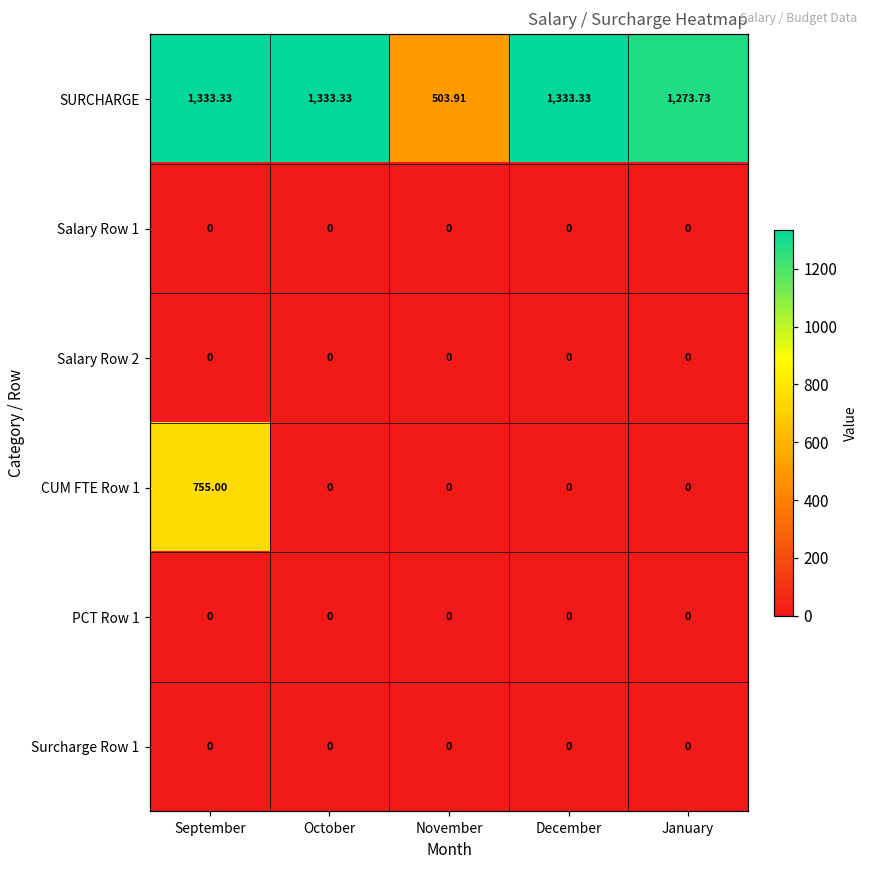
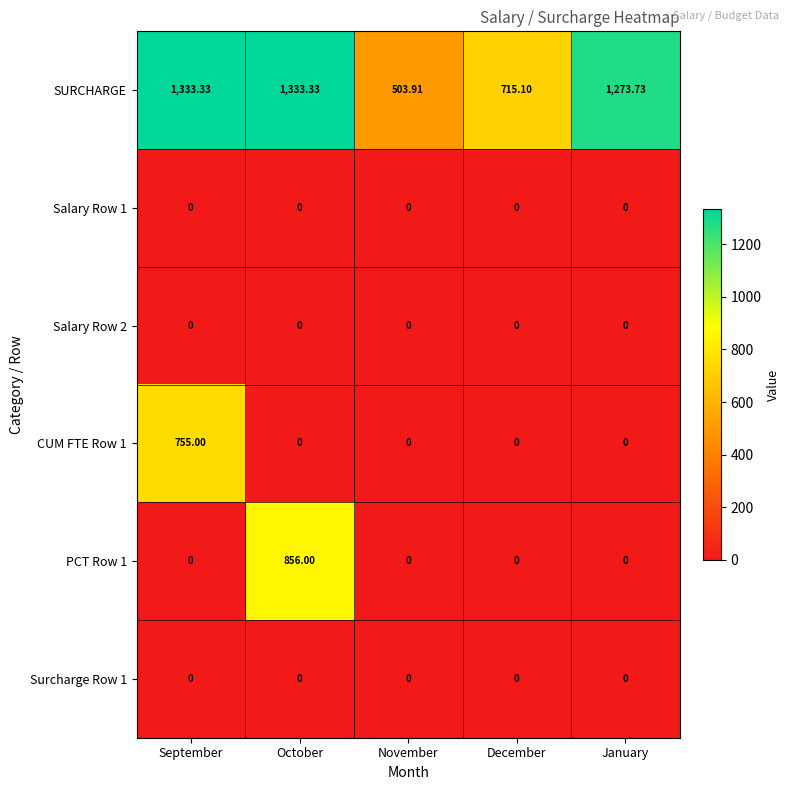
SURCHARGE, December: 1,333.33 -> 715.10
PCT Row 1, October: 0 -> 856.00
